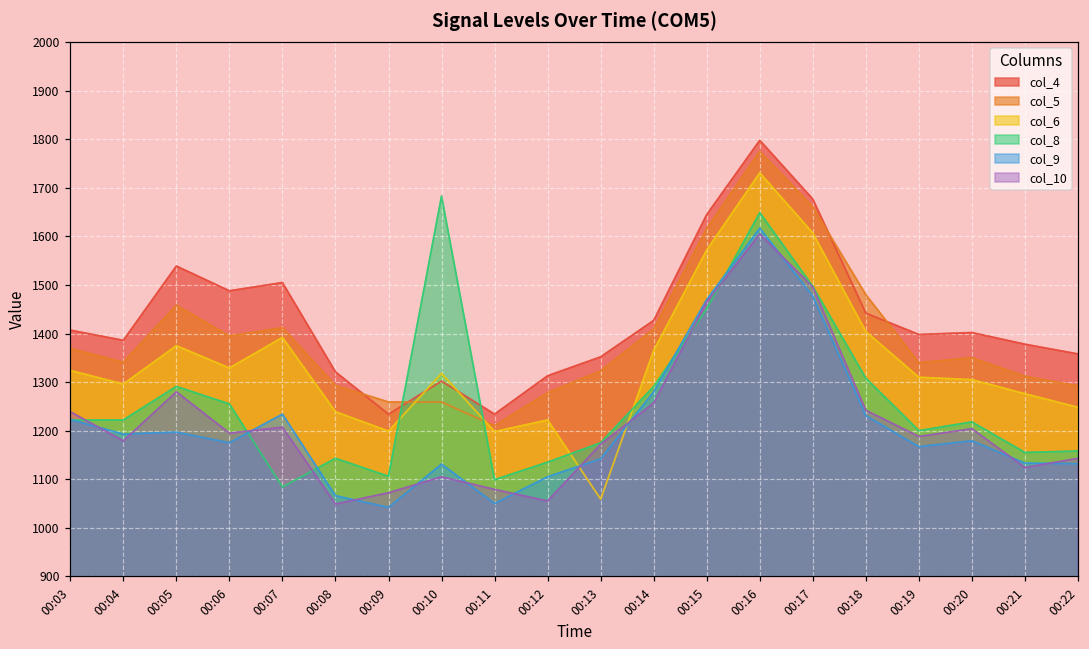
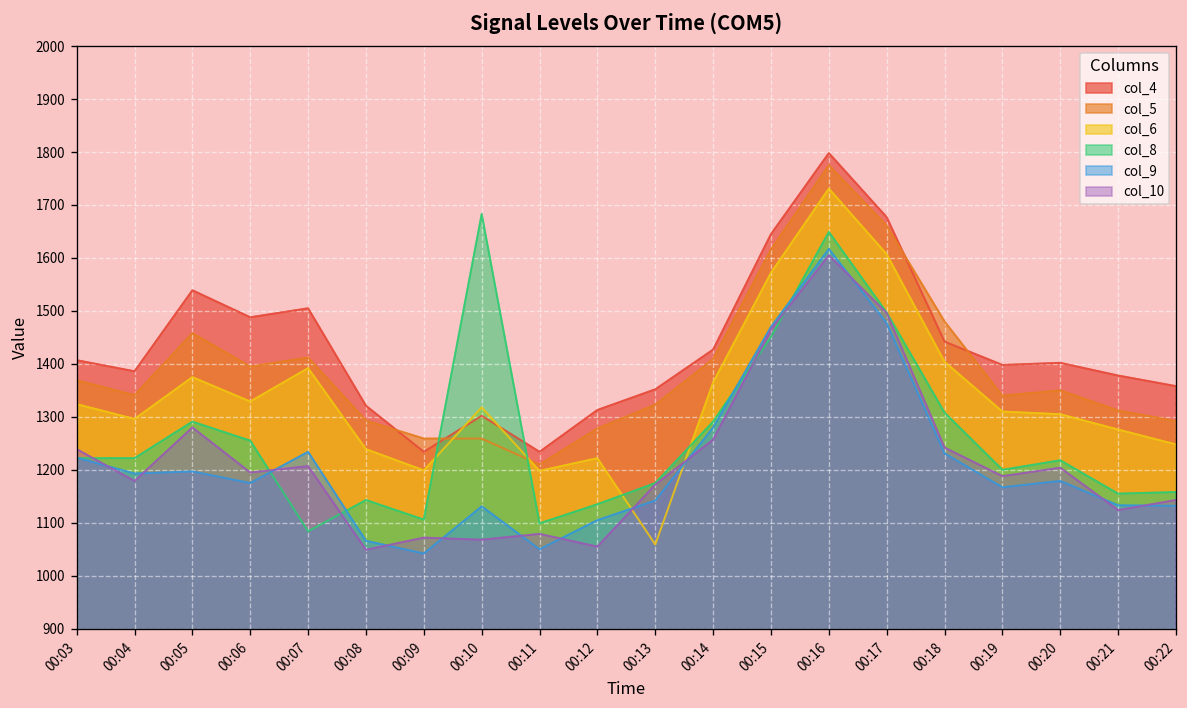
col_10, 00:10: 1110 -> 1070
